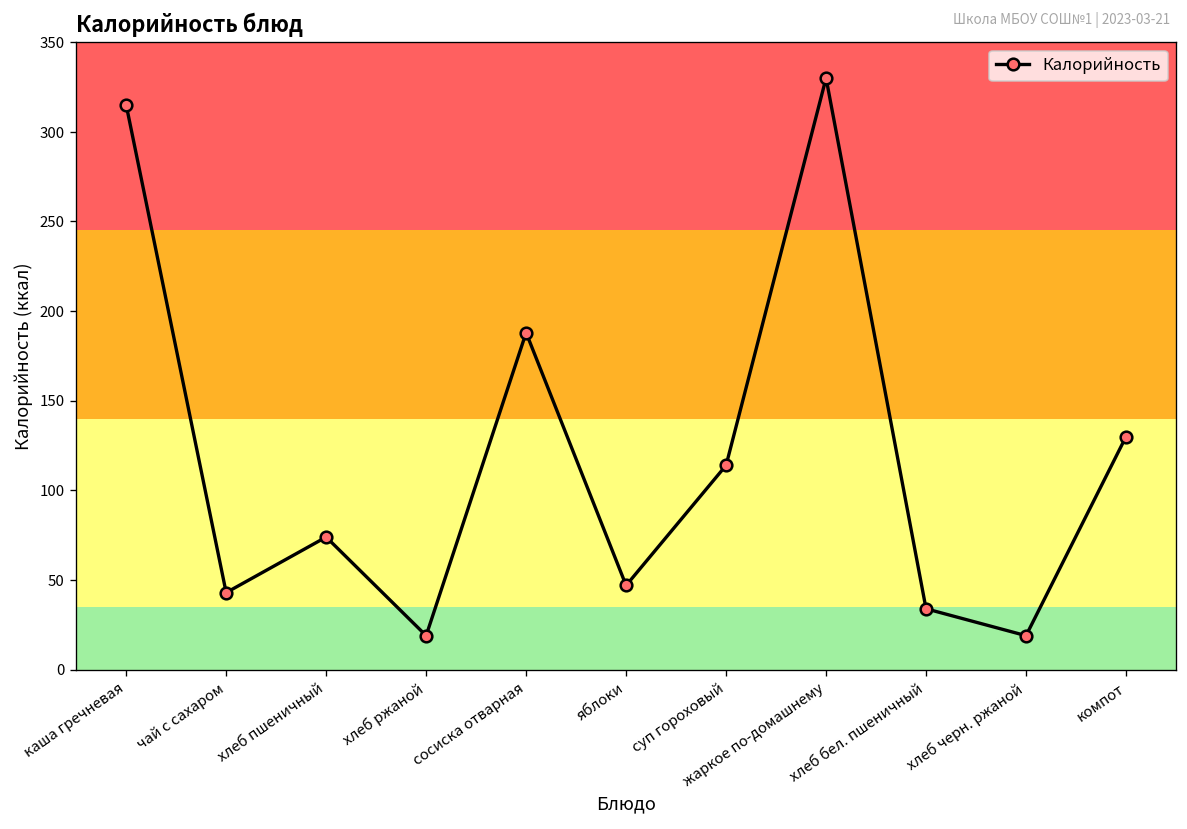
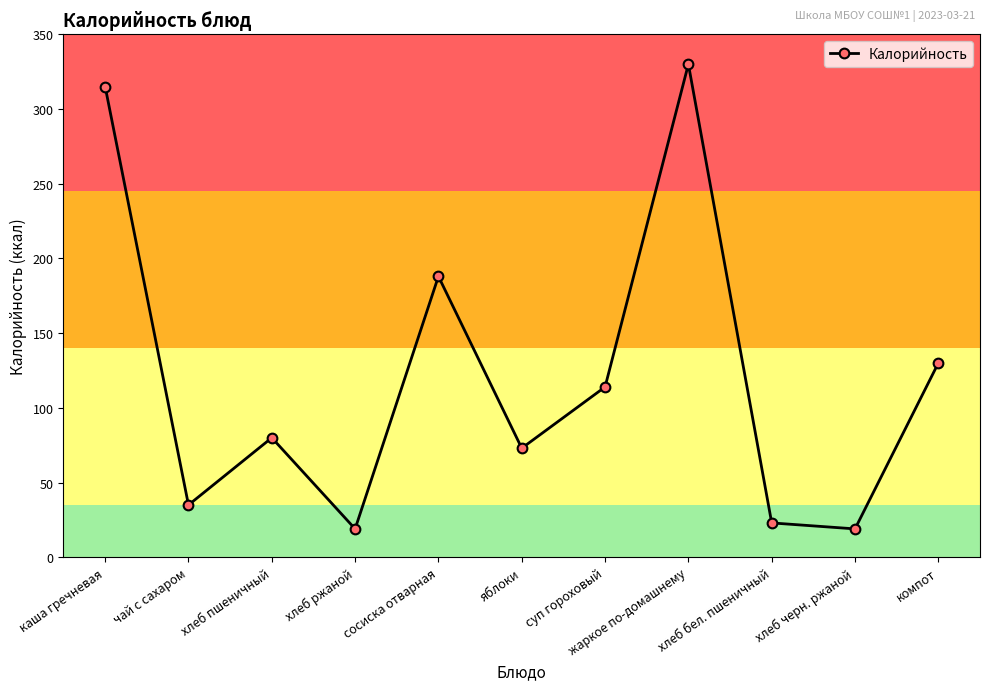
чай с сахаром: 43 -> 35
хлеб пшеничный: 74 -> 80
яблоки: 47 -> 73
хлеб бел. пшеничный: 34 -> 23
